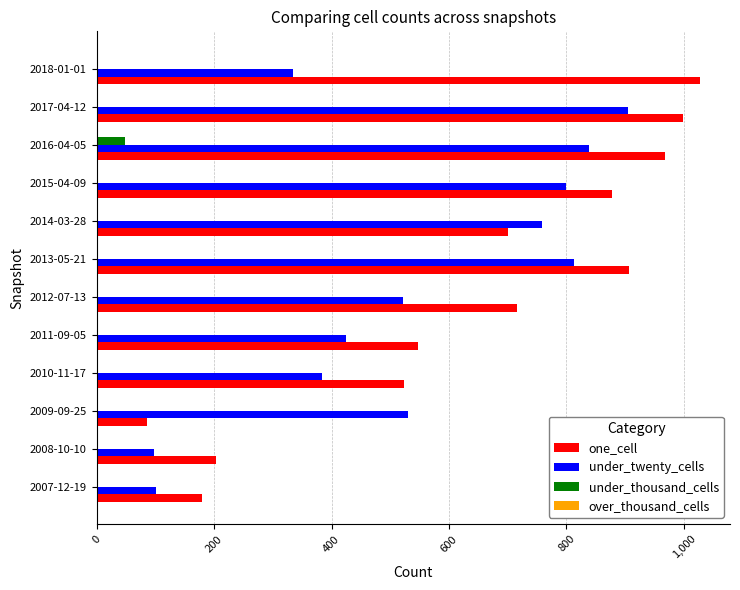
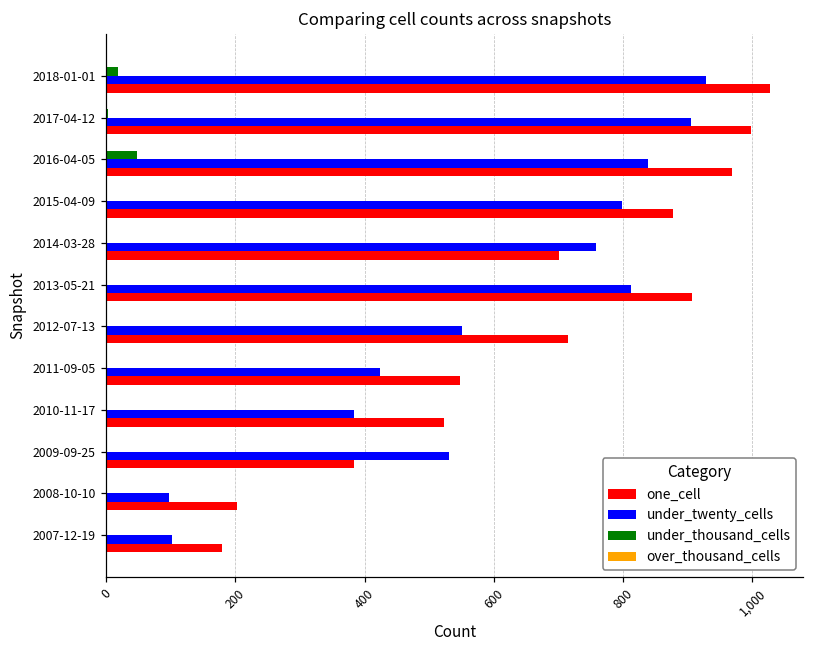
under_thousand_cells, 2018-01-01: 0 -> 20
under_twenty_cells, 2018-01-01: 340 -> 930
under_twenty_cells, 2012-07-13: 520 -> 550
one_cell, 2009-09-25: 90 -> 380
